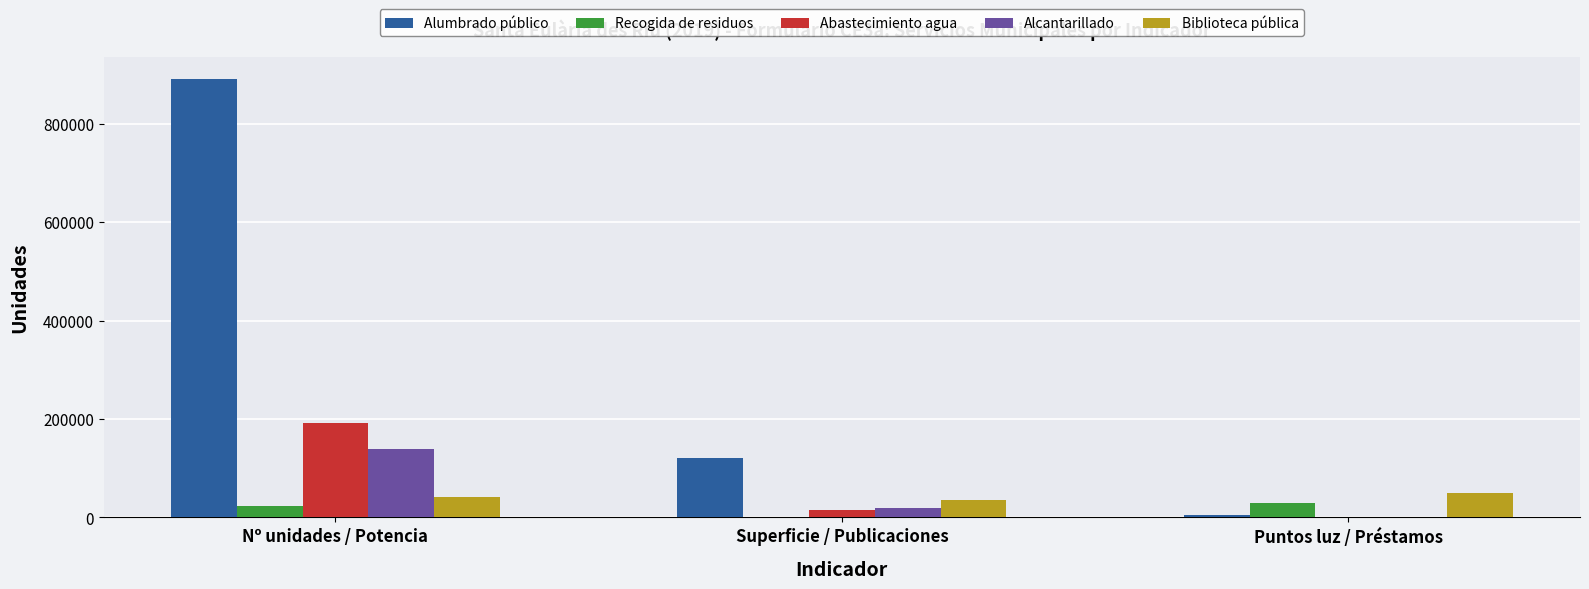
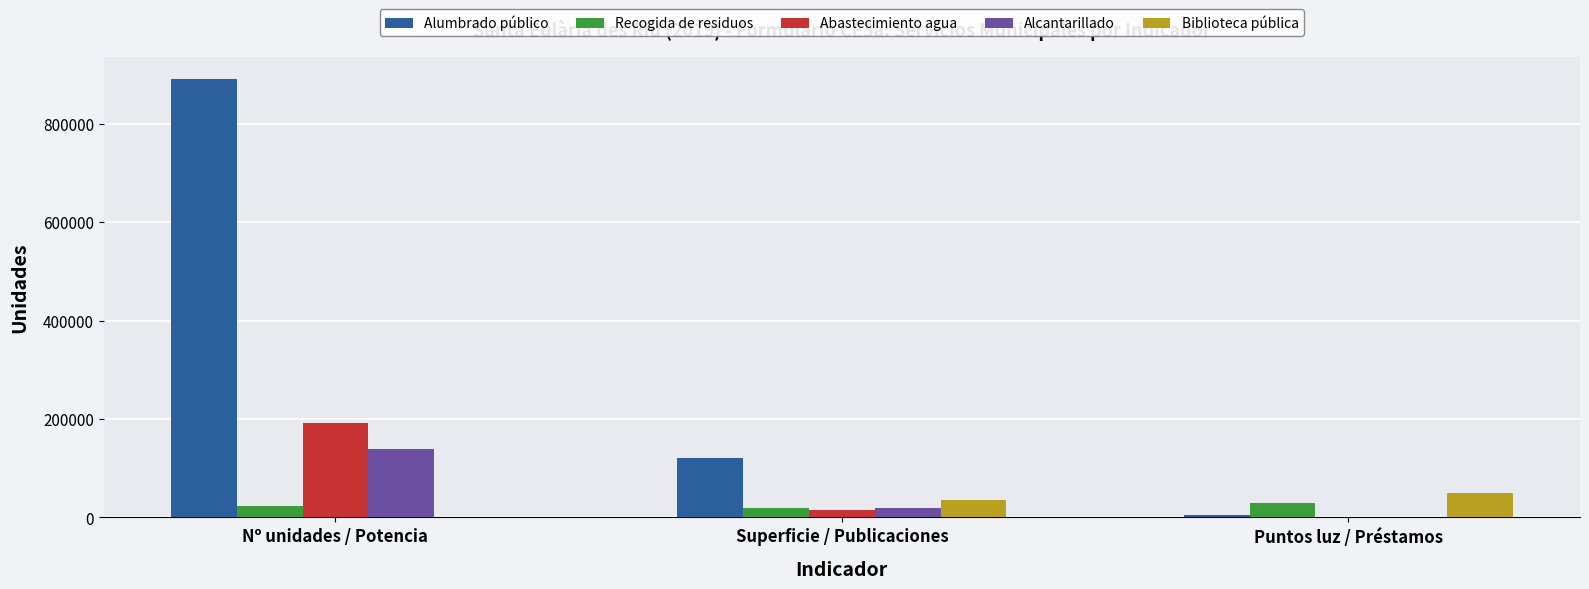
Biblioteca pública, Nº unidades / Potencia: 40000 -> 0
Recogida de residuos, Superficie / Publicaciones: 0 -> 20000
